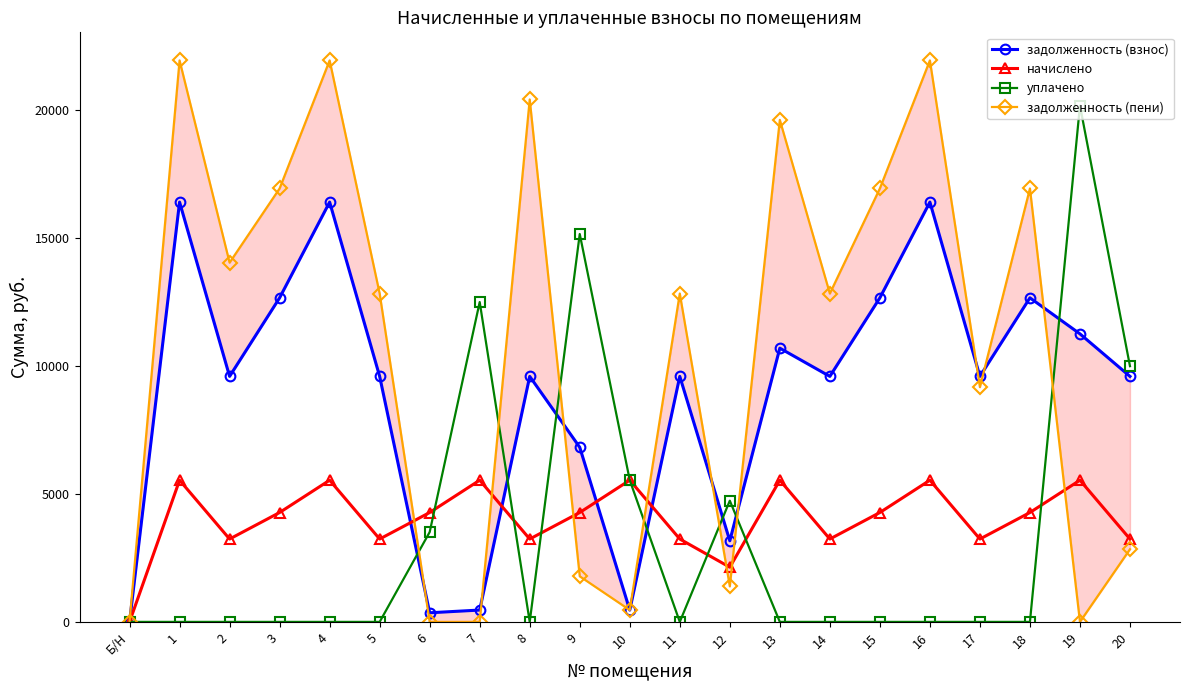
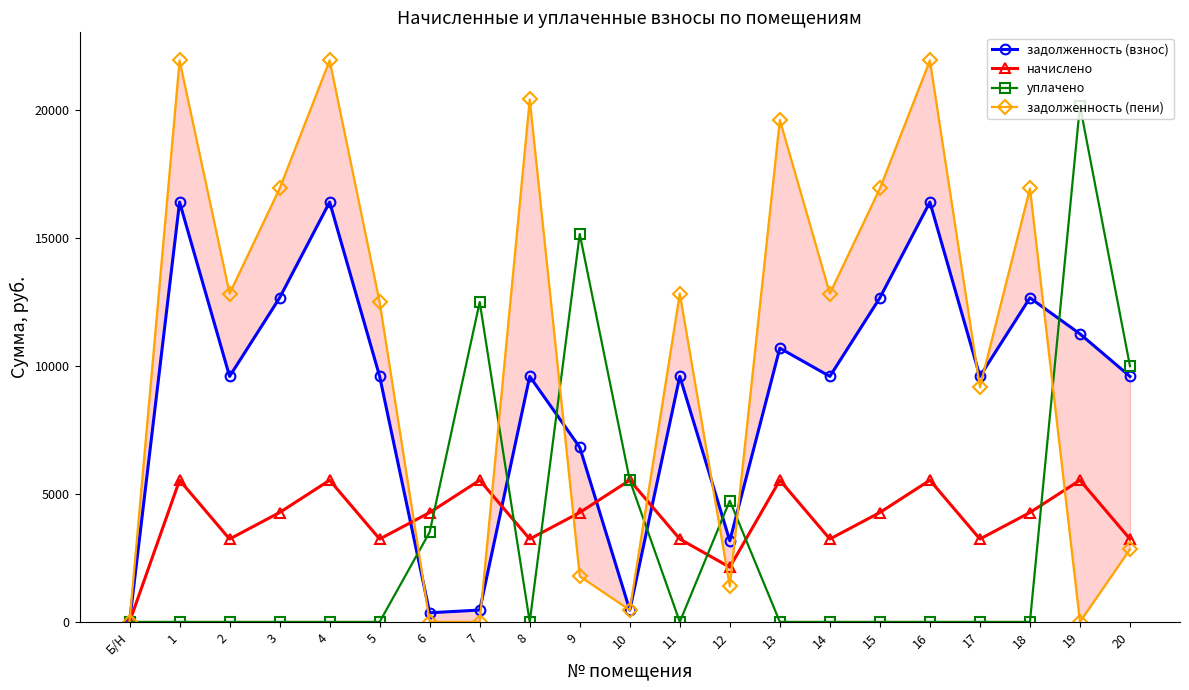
задолженность (пени), 2: 14000 -> 12800
задолженность (пени), 5: 12800 -> 12500
